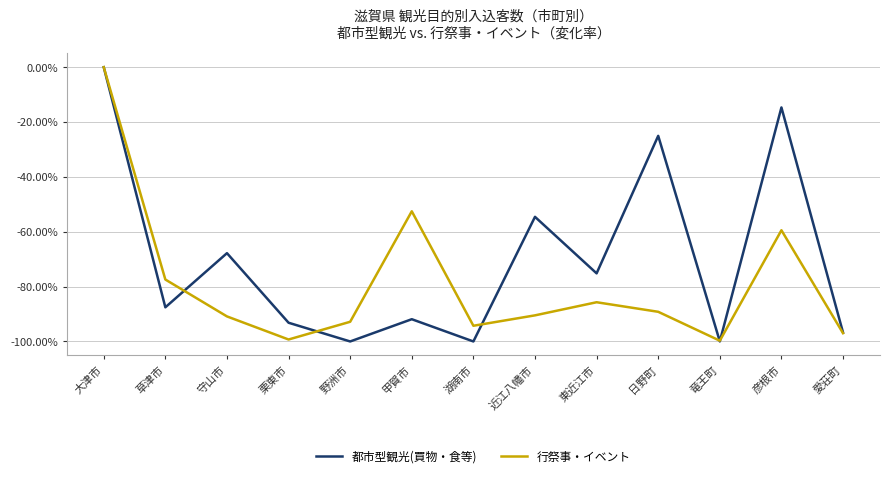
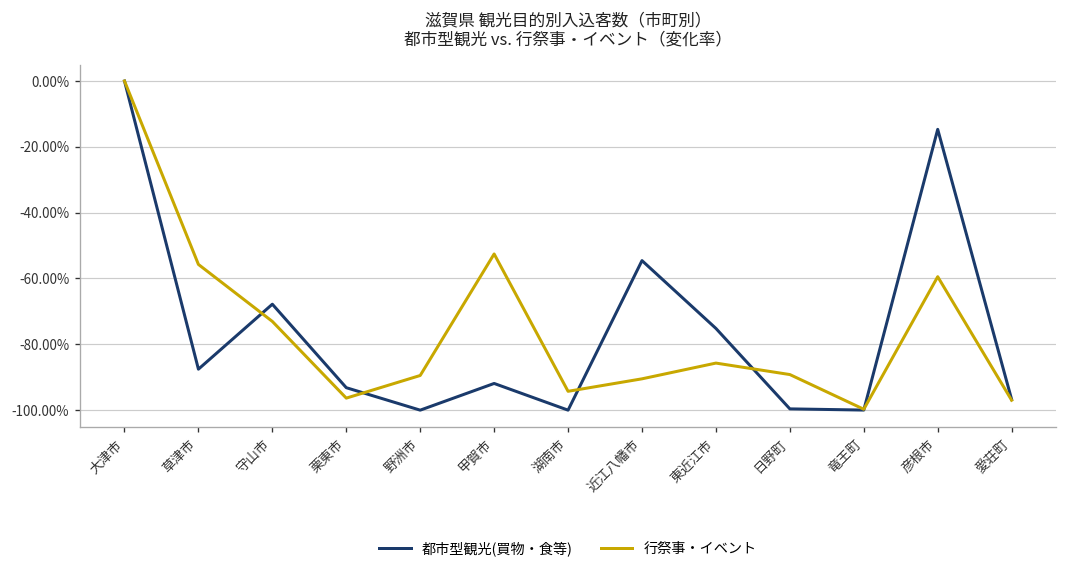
行祭事・イベント, 草津市: -77% -> -56%
行祭事・イベント, 守山市: -91% -> -73%
行祭事・イベント, 栗東市: -99% -> -96%
行祭事・イベント, 野洲市: -93% -> -89%
都市型観光(買物・食等), 日野町: -25% -> -100%
